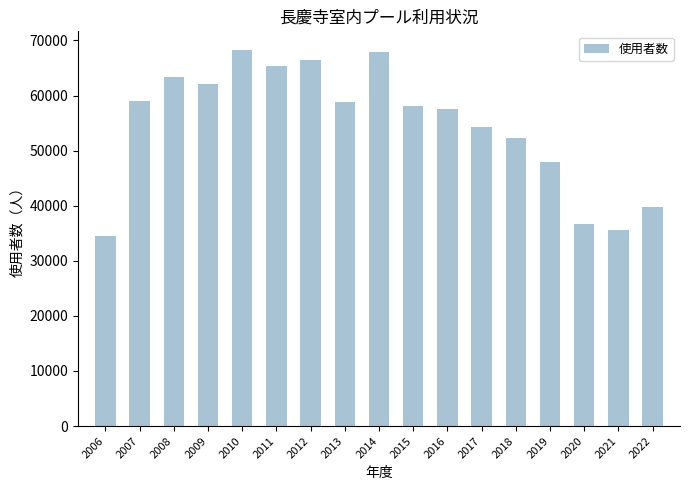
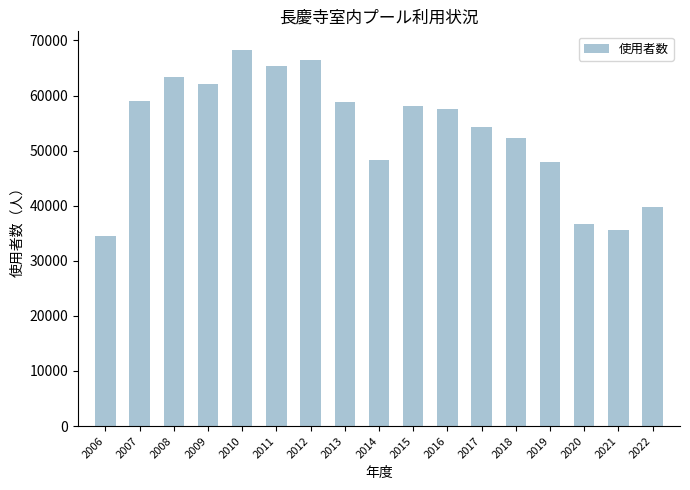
2014: 68000 -> 48000
